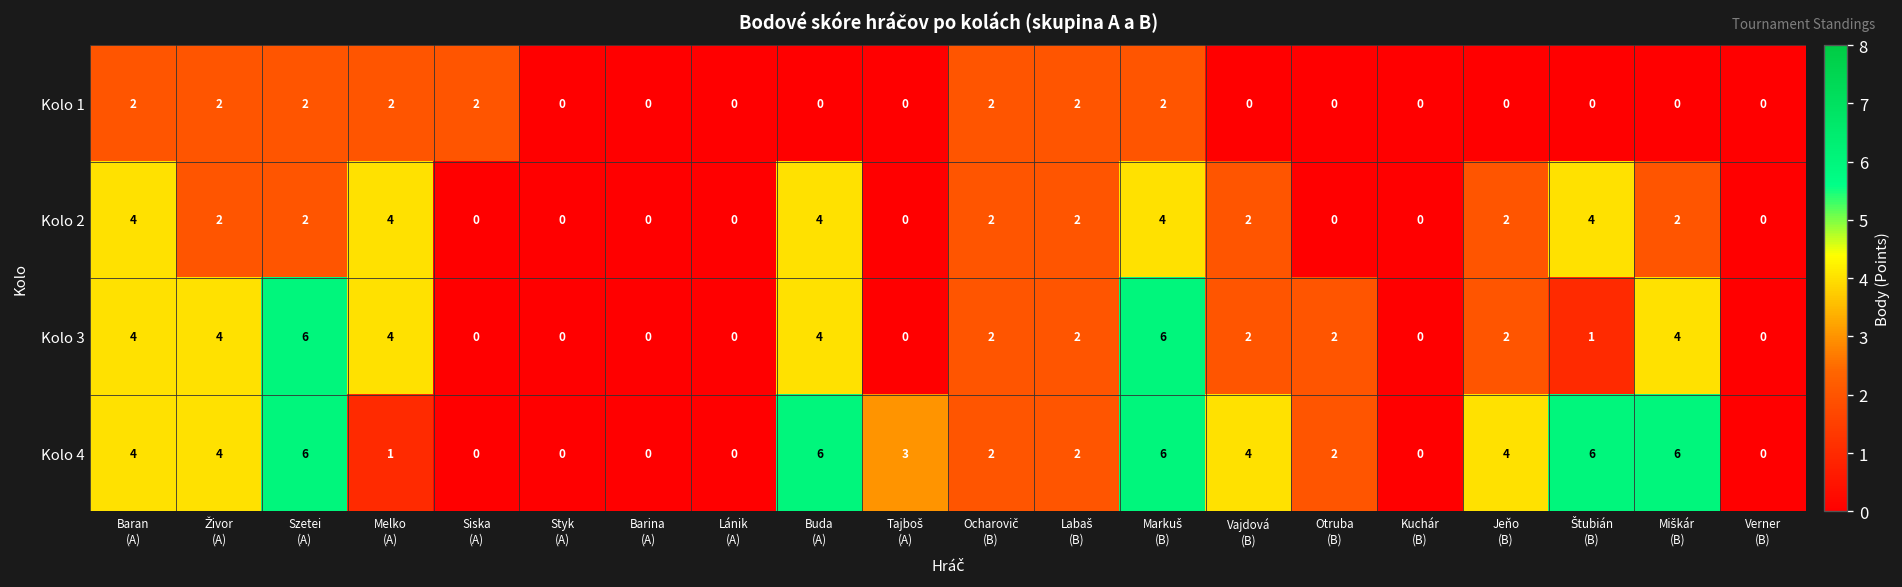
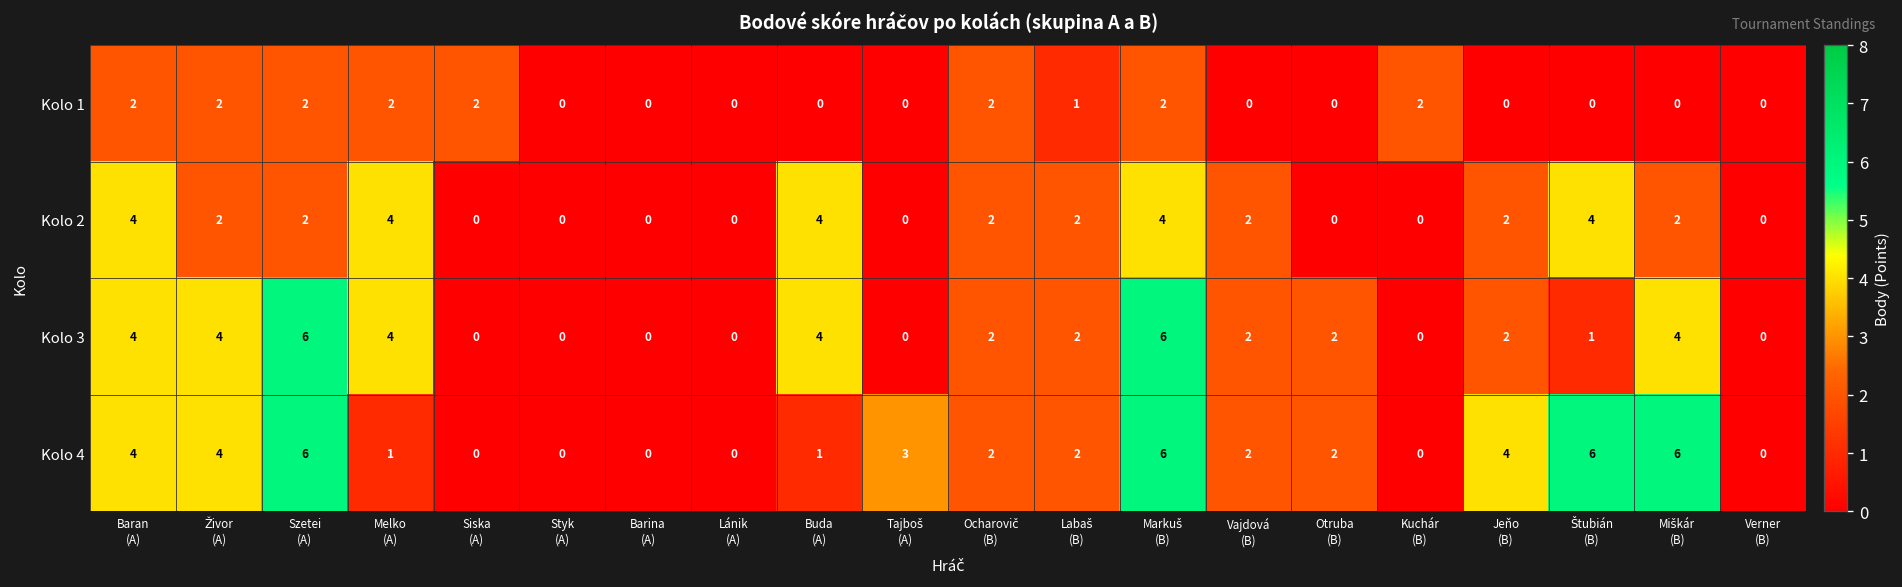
Kolo 1, Labaš (B): 2 -> 1
Kolo 1, Kuchár (B): 0 -> 2
Kolo 4, Buda (A): 6 -> 1
Kolo 4, Vajdová (B): 4 -> 2
